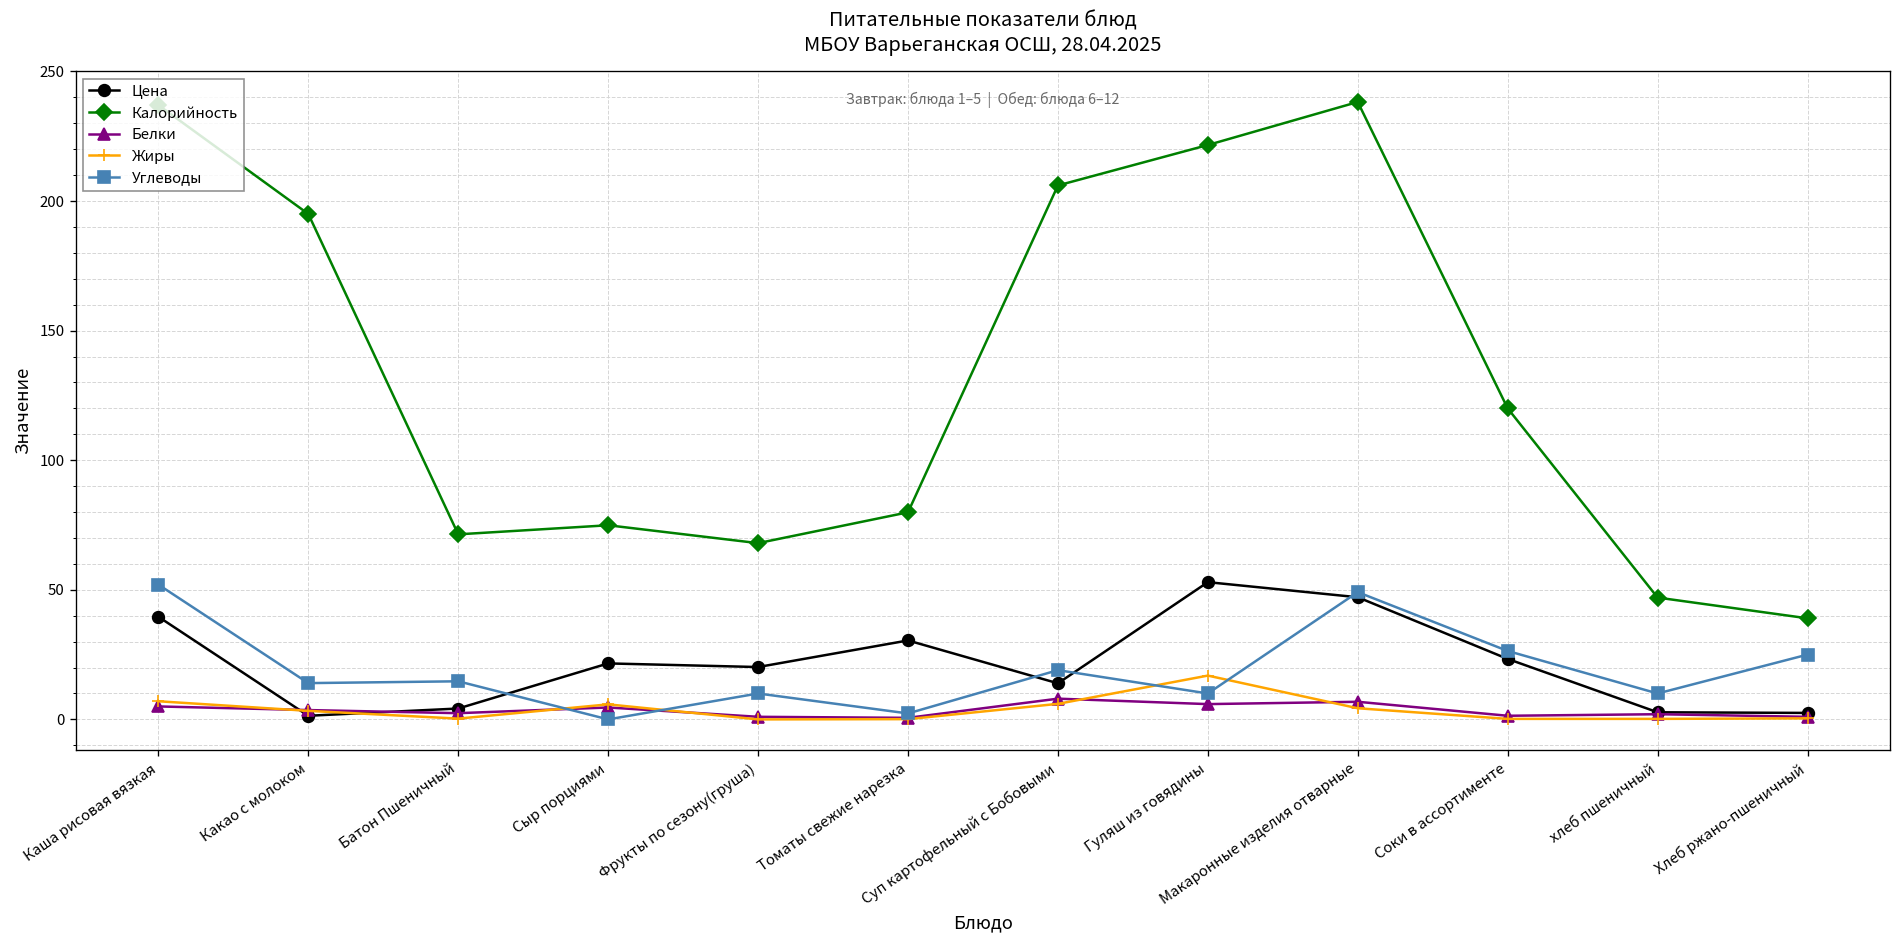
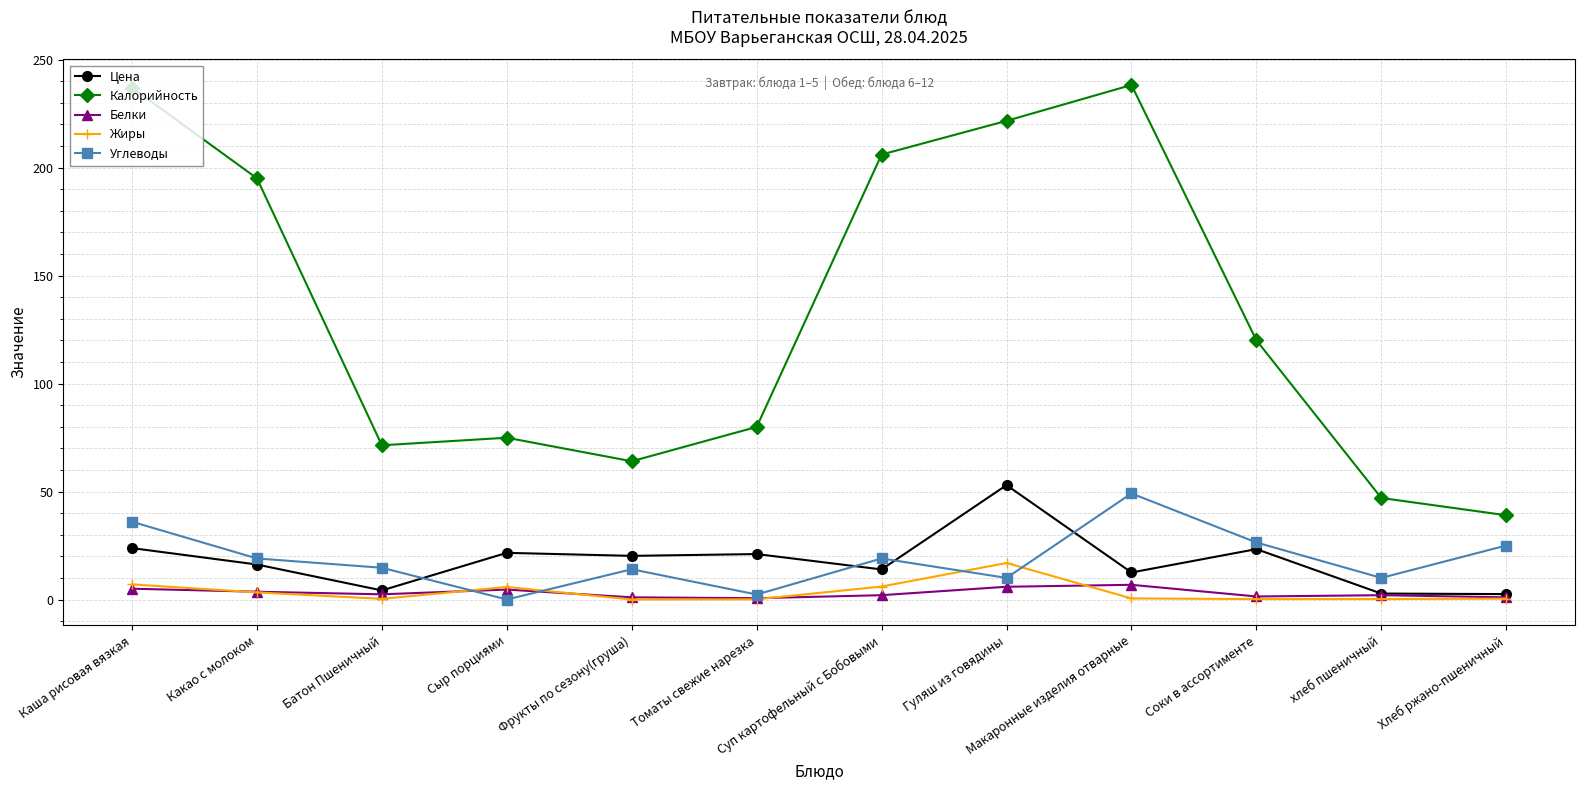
Цена, Каша рисовая вязкая: 40 -> 24
Углеводы, Каша рисовая вязкая: 52 -> 36
Цена, Какао с молоком: 1 -> 16
Углеводы, Какао с молоком: 14 -> 19
Калорийность, Фрукты по сезону(груша): 68 -> 64
Углеводы, Фрукты по сезону(груша): 10 -> 14
Цена, Томаты свежие нарезка: 30 -> 21
Белки, Суп картофельный с Бобовыми: 8 -> 2
Цена, Макаронные изделия отварные: 47 -> 13
Жиры, Макаронные изделия отварные: 4 -> 1
